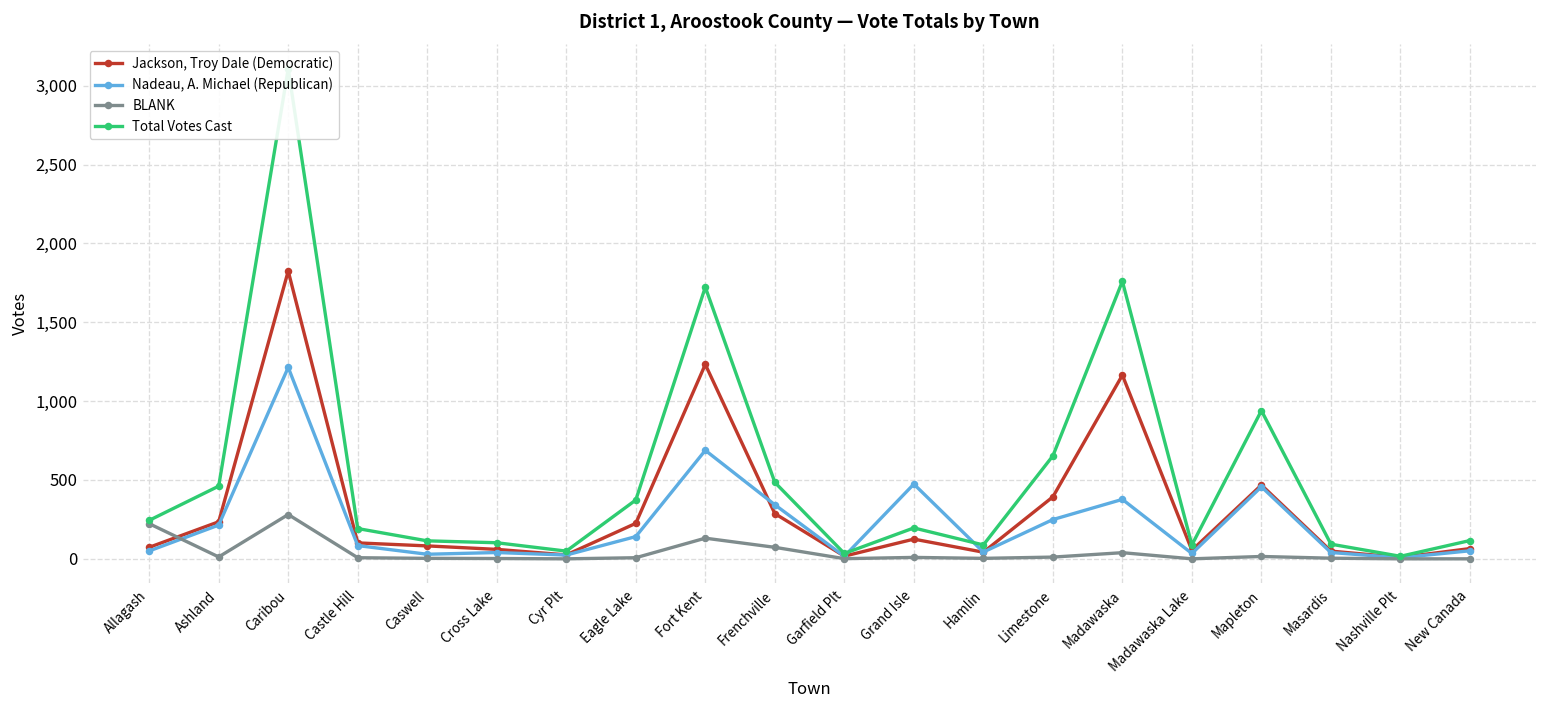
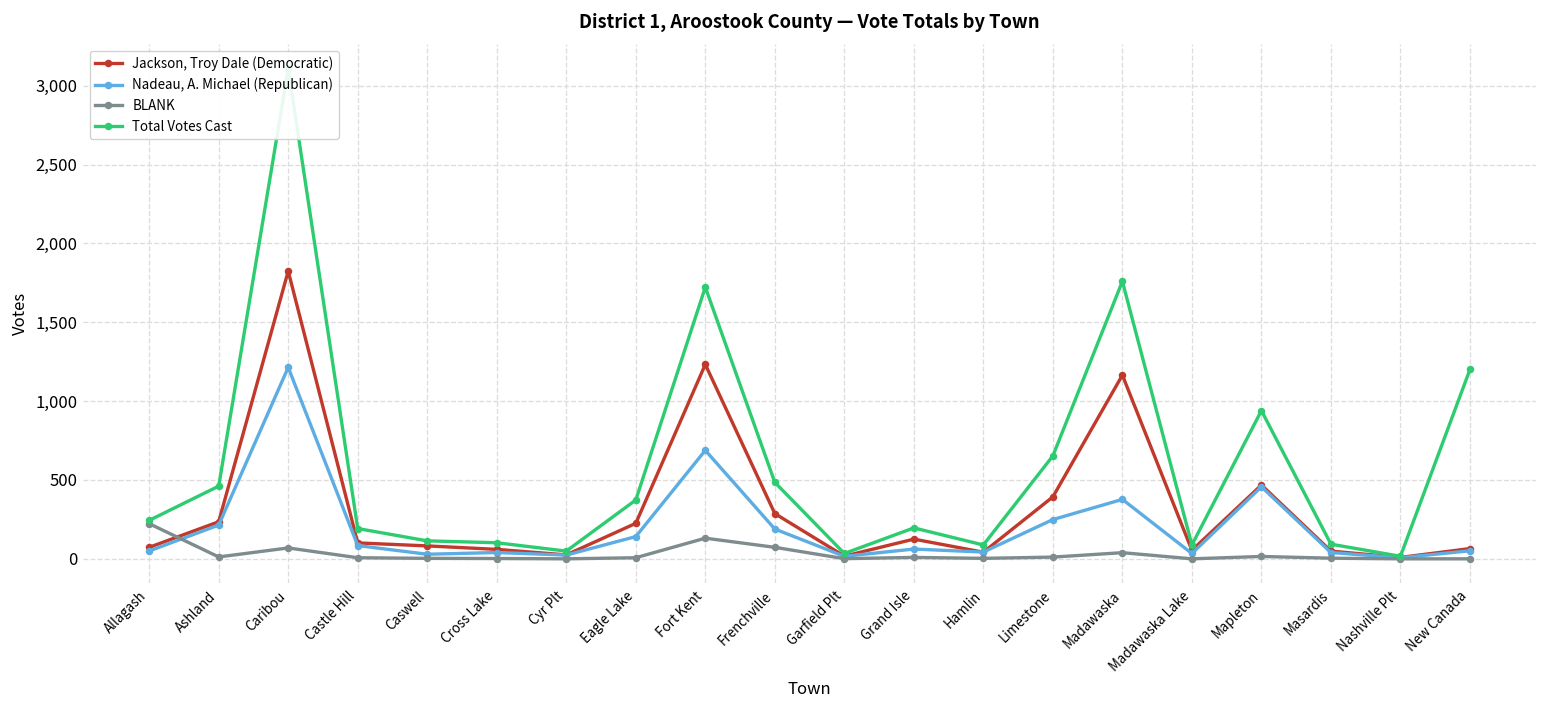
BLANK, Caribou: 280 -> 70
Nadeau, A. Michael (Republican), Frenchville: 340 -> 190
Nadeau, A. Michael (Republican), Grand Isle: 470 -> 60
Total Votes Cast, New Canada: 120 -> 1,200
